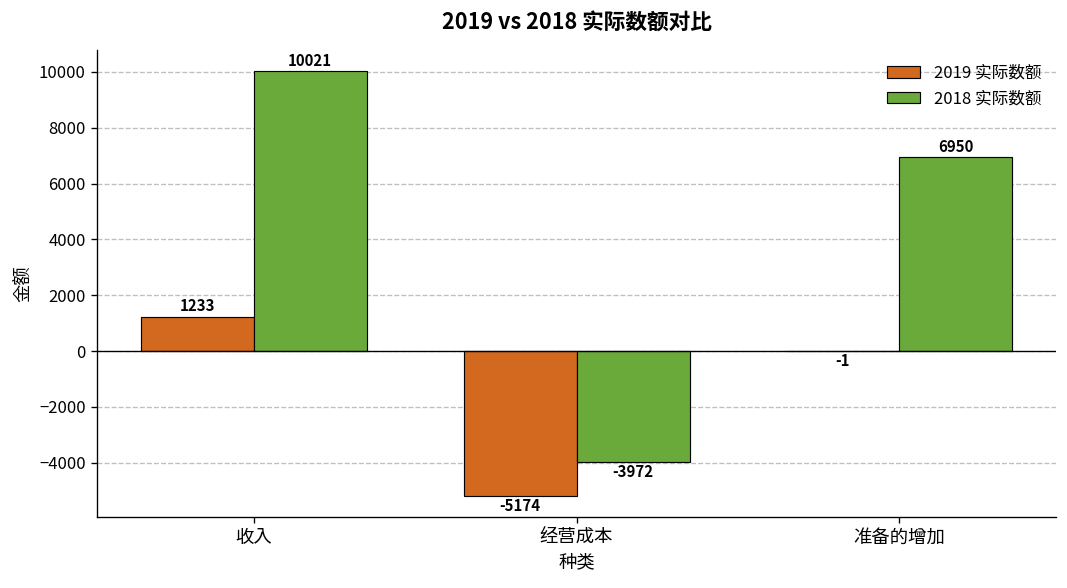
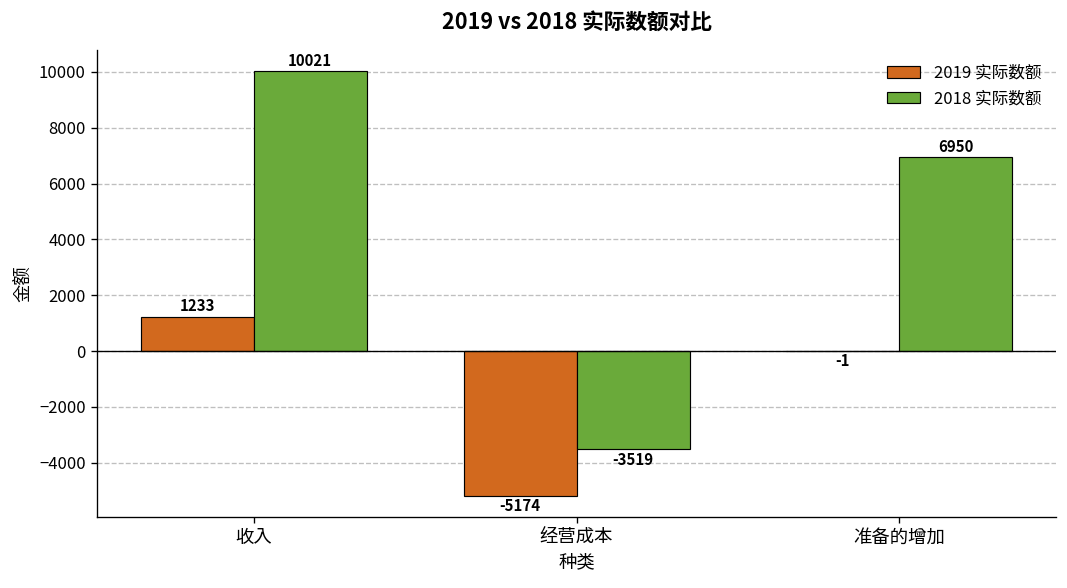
2018 实际数额, 经营成本: -3972 -> -3519
